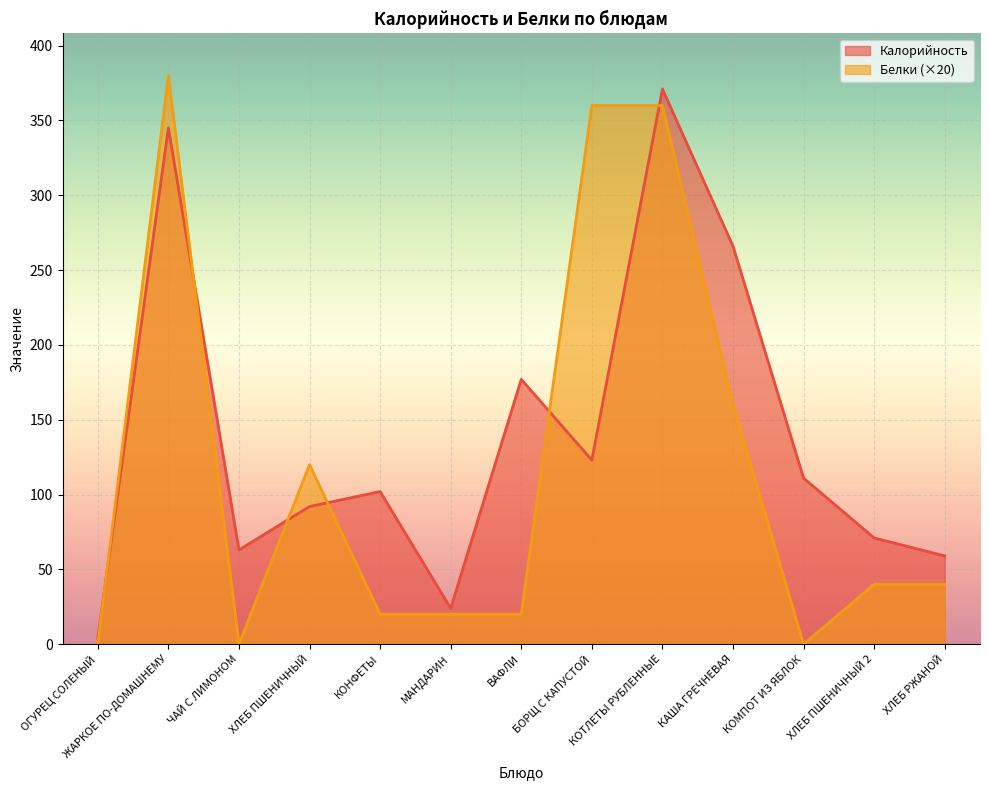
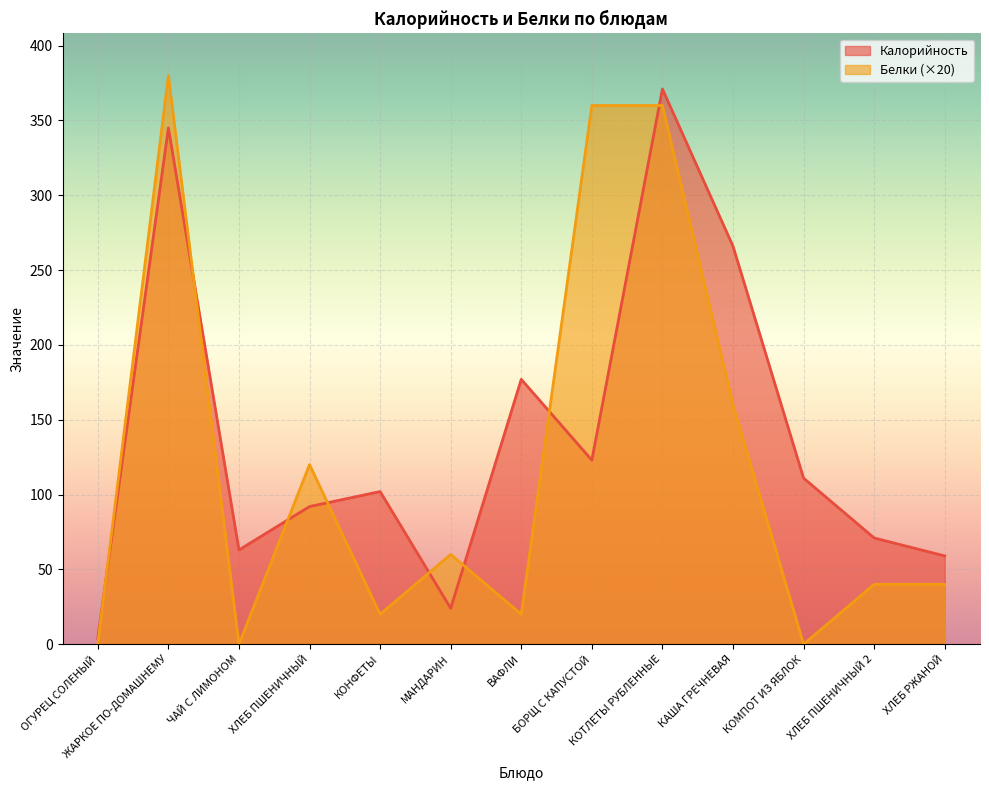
Белки (×20), МАНДАРИН: 20 -> 60
